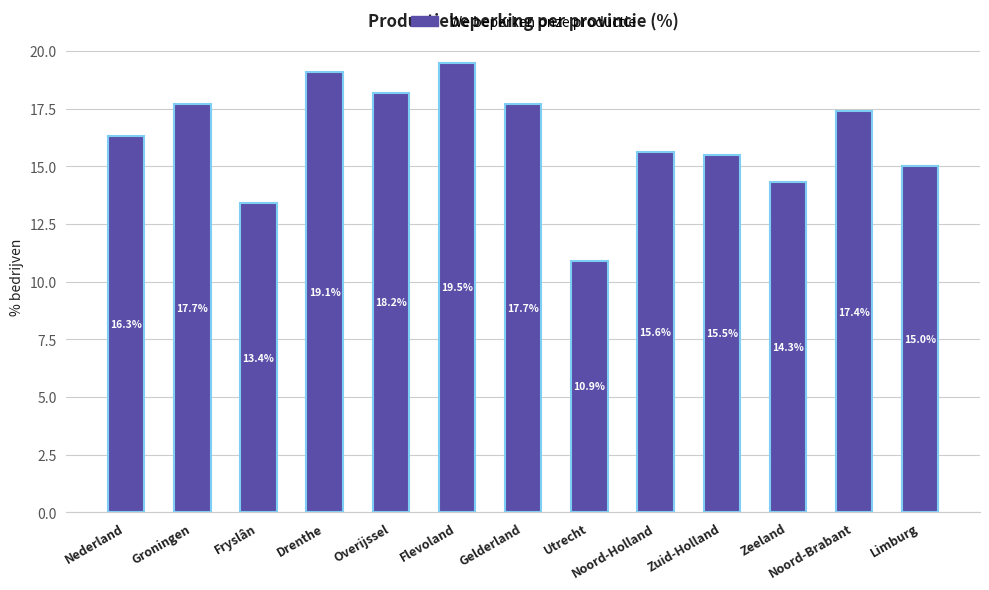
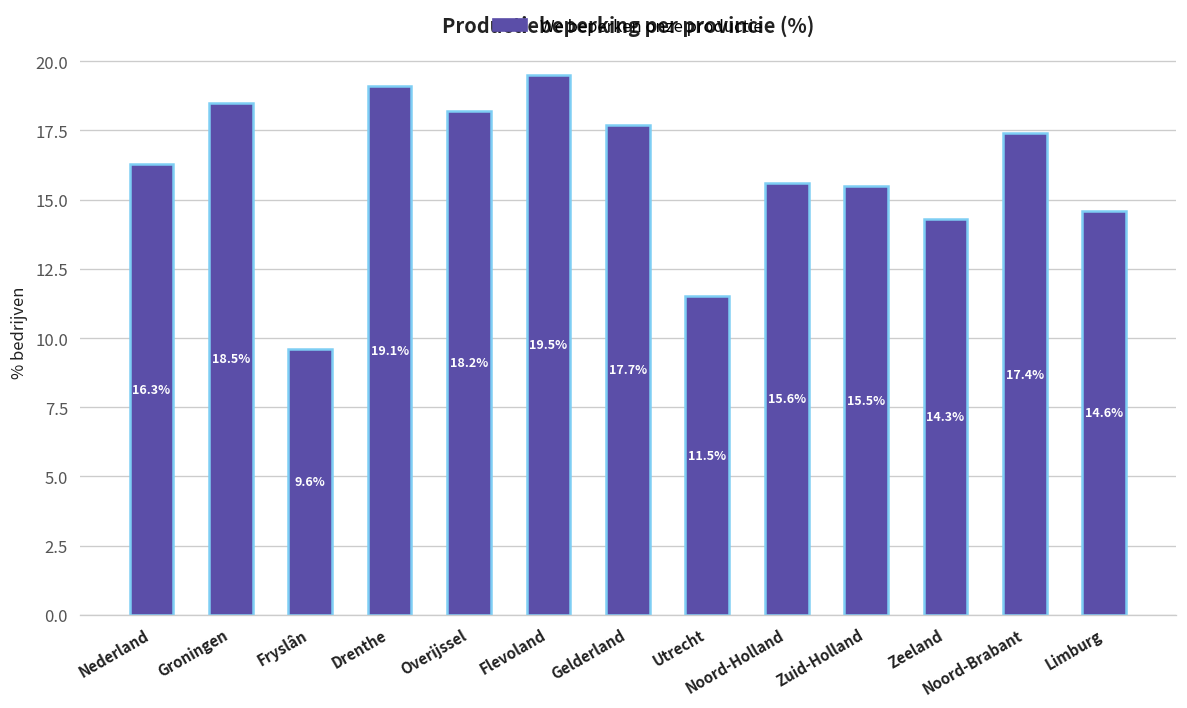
Groningen: 17.7% -> 18.5%
Fryslân: 13.4% -> 9.6%
Utrecht: 10.9% -> 11.5%
Limburg: 15.0% -> 14.6%
